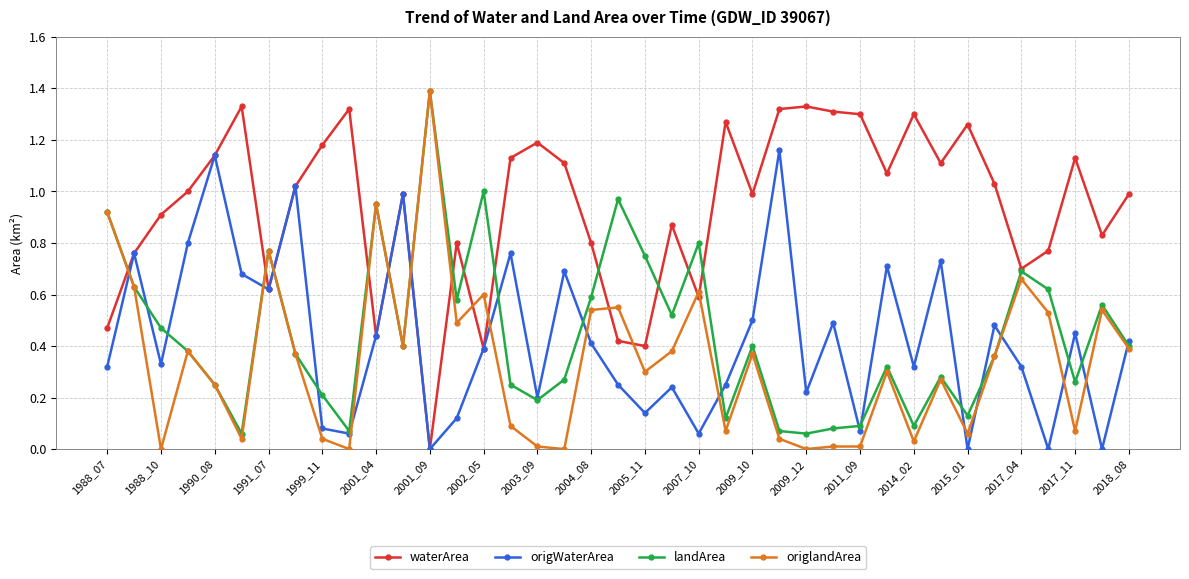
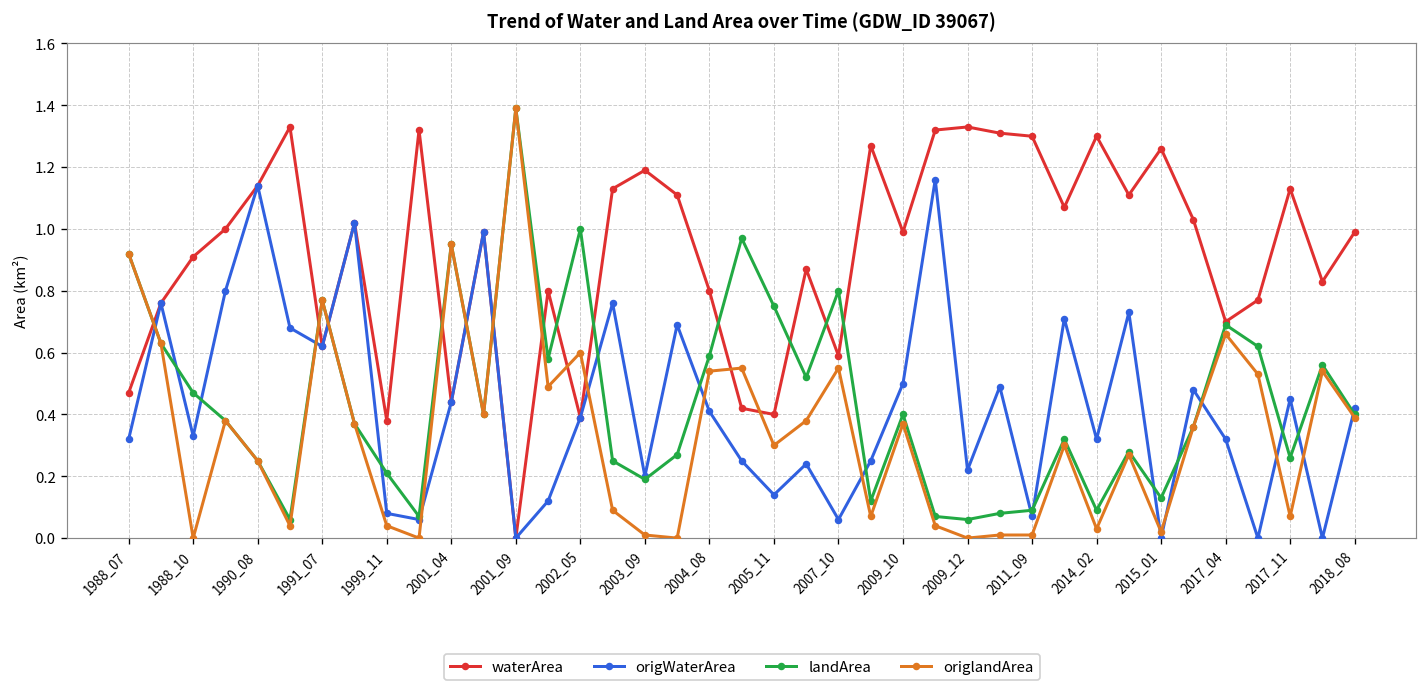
waterArea, 1999_11: 1.18 -> 0.38
origlandArea, 2007_10: 0.61 -> 0.55
origlandArea, 2015_01: 0.06 -> 0.02
